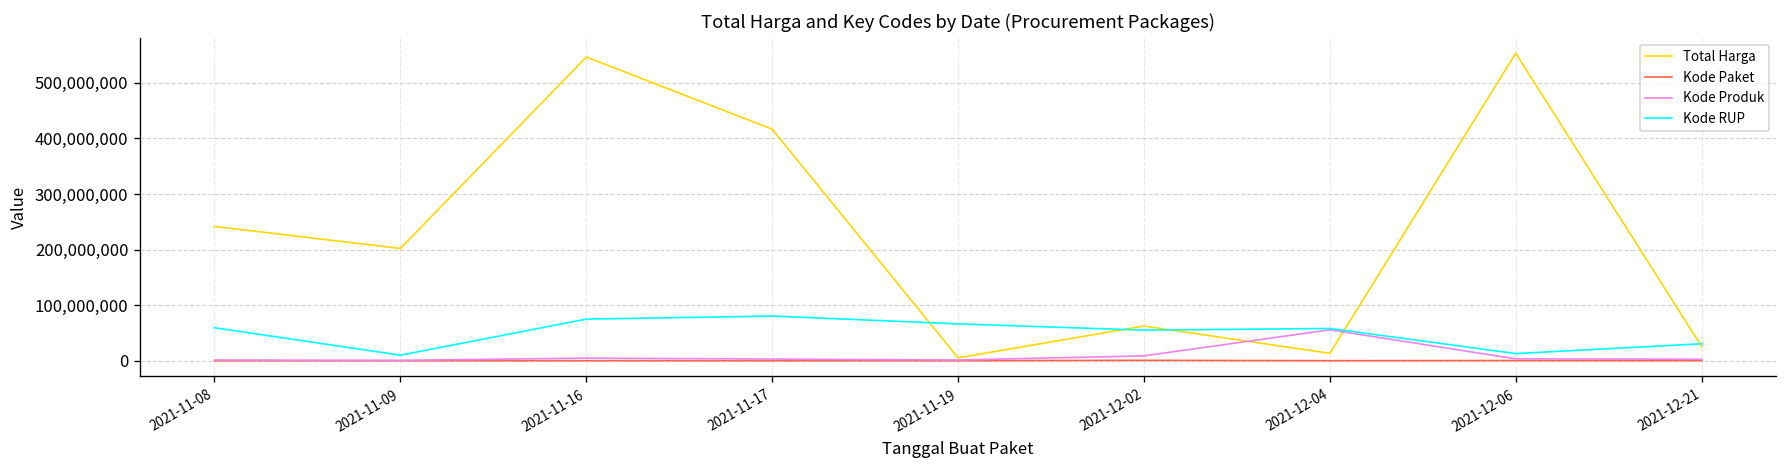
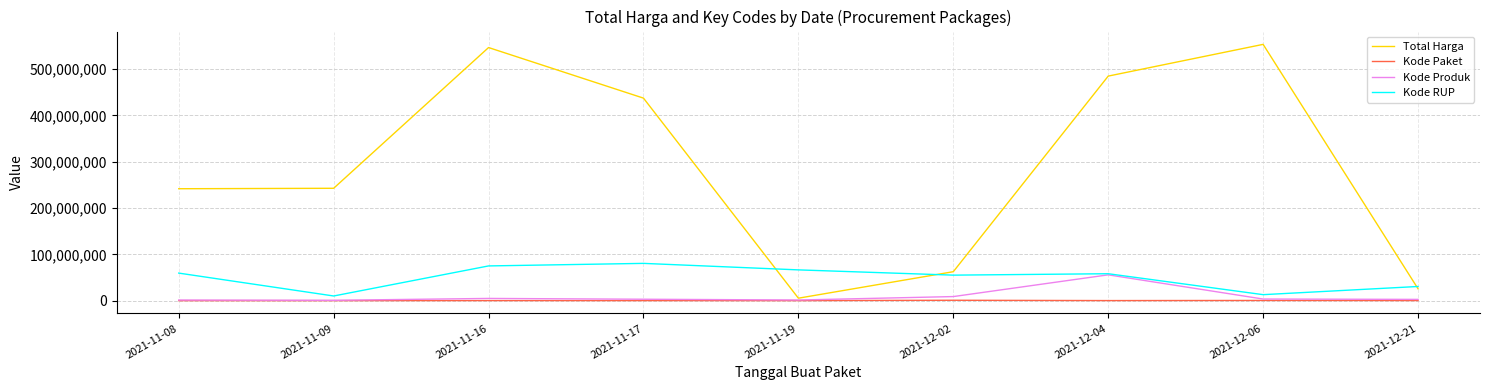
Total Harga, 2021-11-09: 200,000,000 -> 240,000,000
Total Harga, 2021-11-17: 420,000,000 -> 440,000,000
Total Harga, 2021-12-04: 10,000,000 -> 480,000,000
